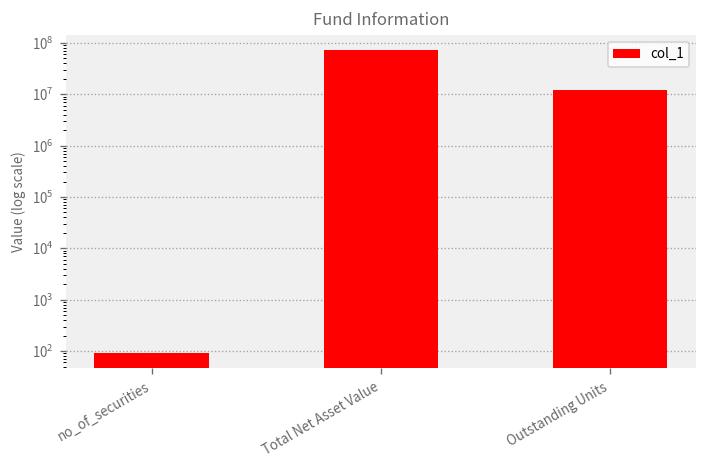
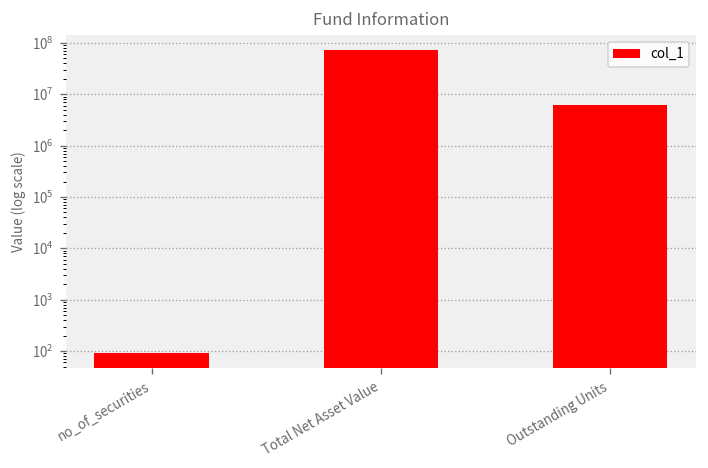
Outstanding Units: 12000000 -> 6000000
